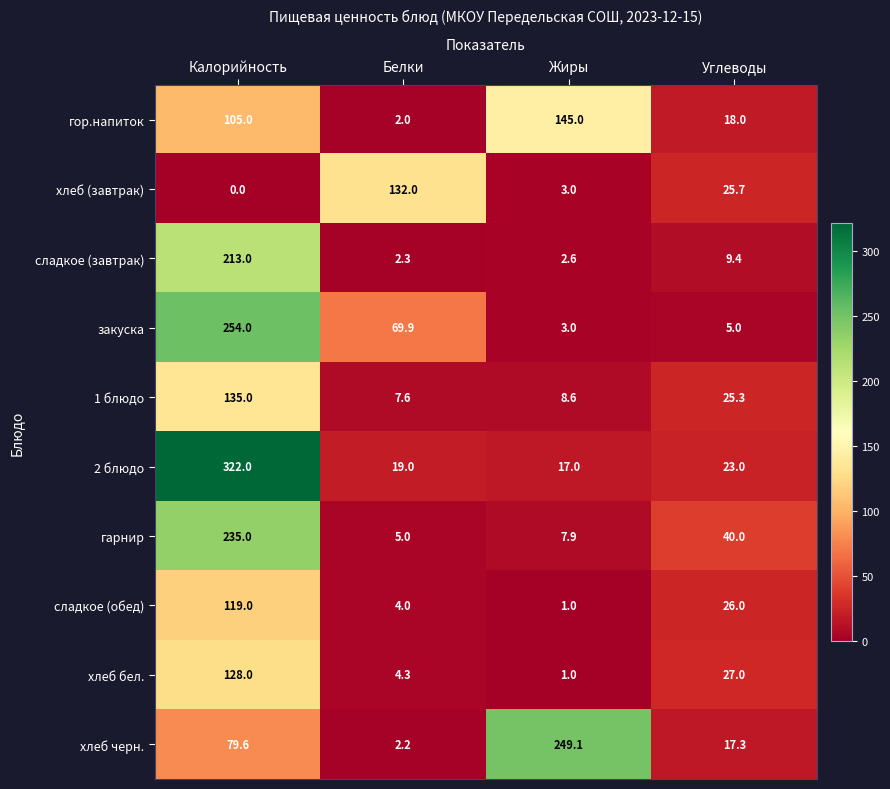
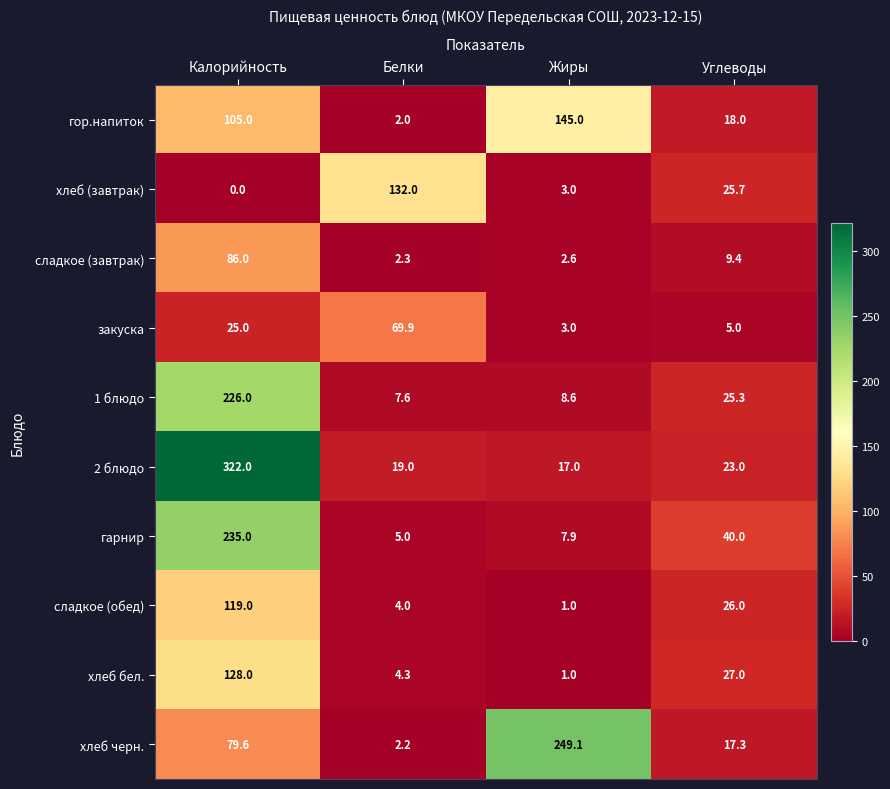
сладкое (завтрак), Калорийность: 213.0 -> 86.0
закуска, Калорийность: 254.0 -> 25.0
1 блюдо, Калорийность: 135.0 -> 226.0
